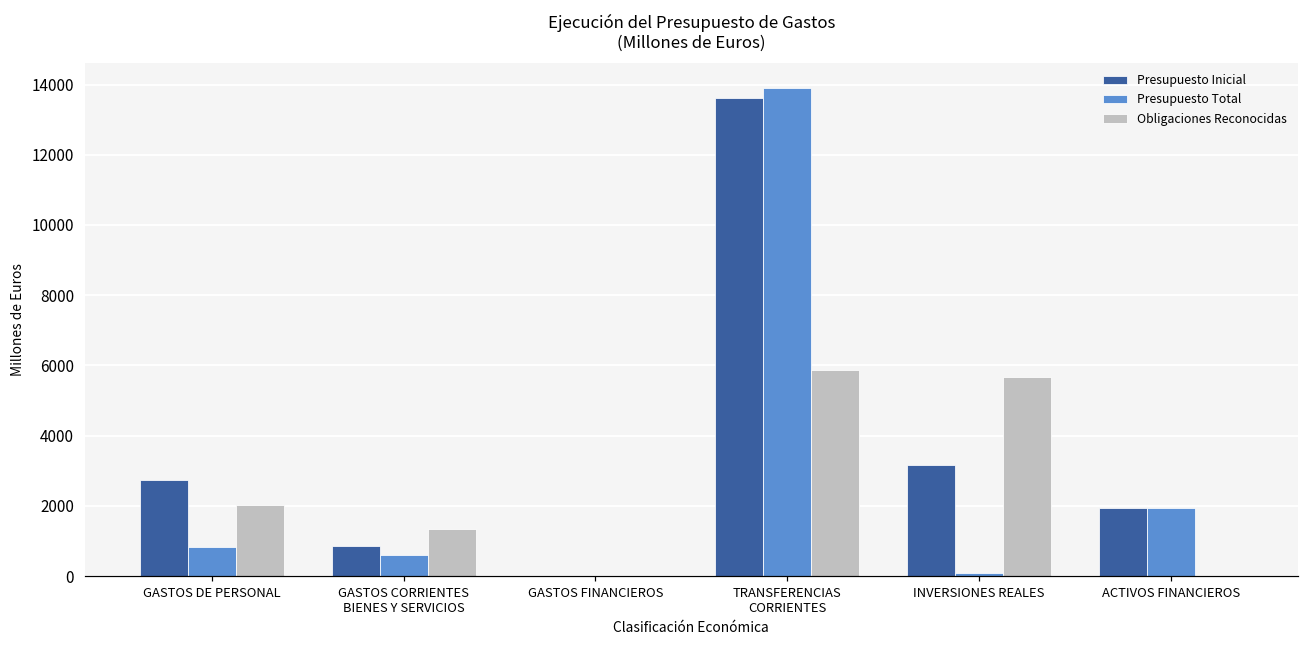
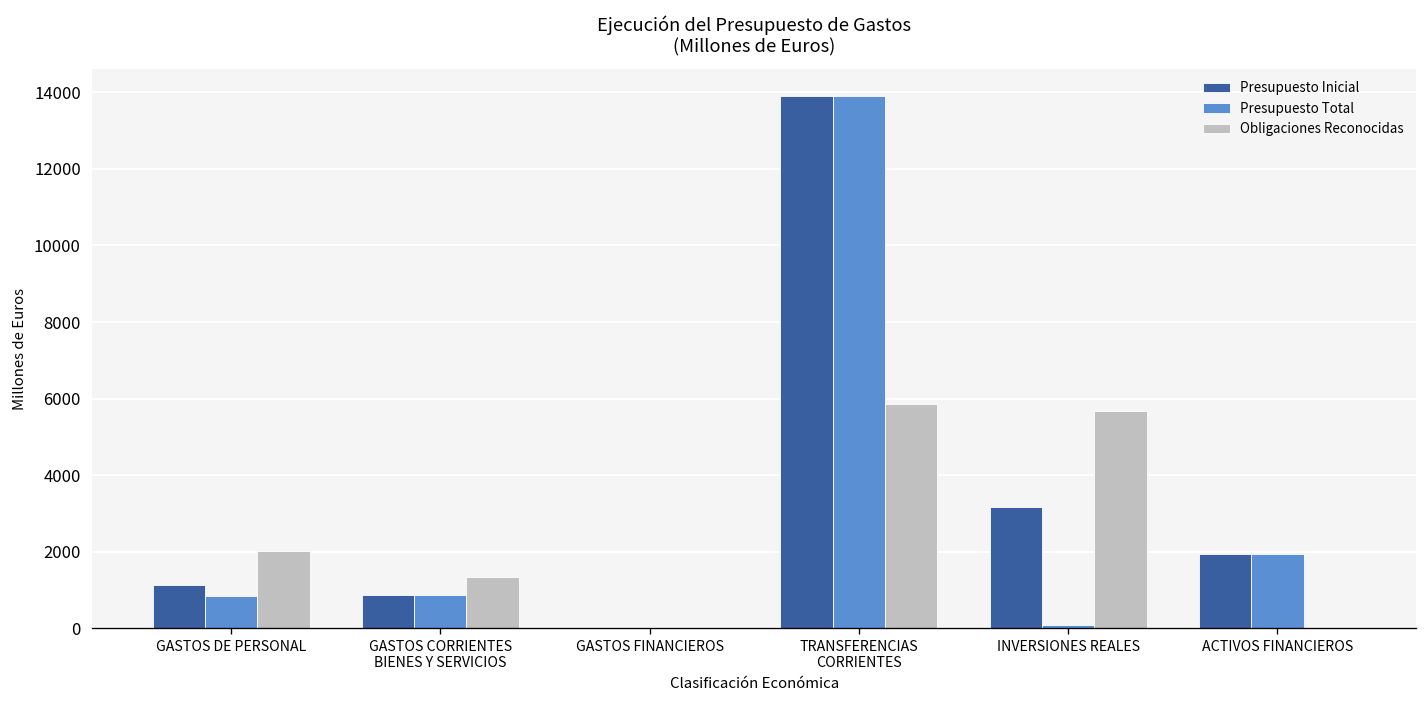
Presupuesto Inicial, GASTOS DE PERSONAL: 2700 -> 1100
Presupuesto Total, GASTOS CORRIENTES BIENES Y SERVICIOS: 600 -> 900
Presupuesto Inicial, TRANSFERENCIAS CORRIENTES: 13600 -> 13900
